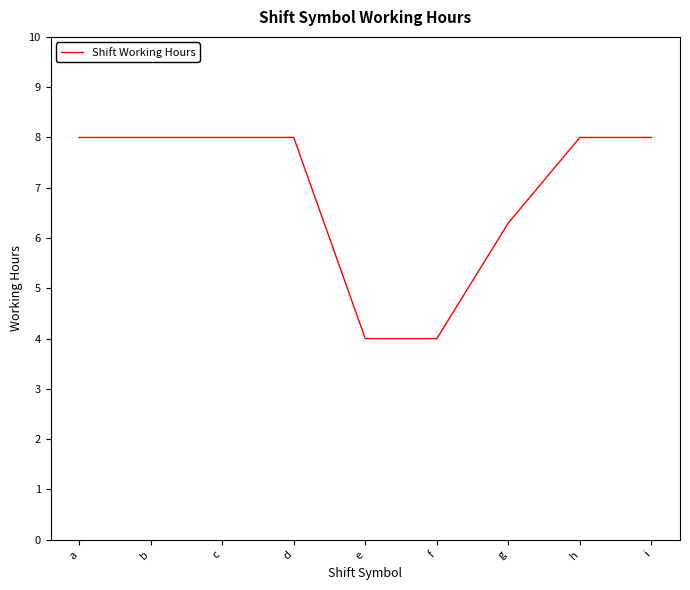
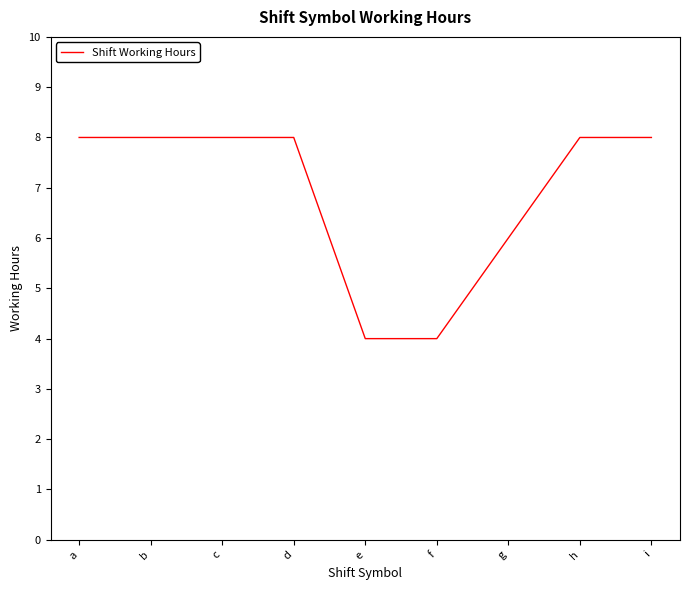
g: 6.3 -> 6.0
